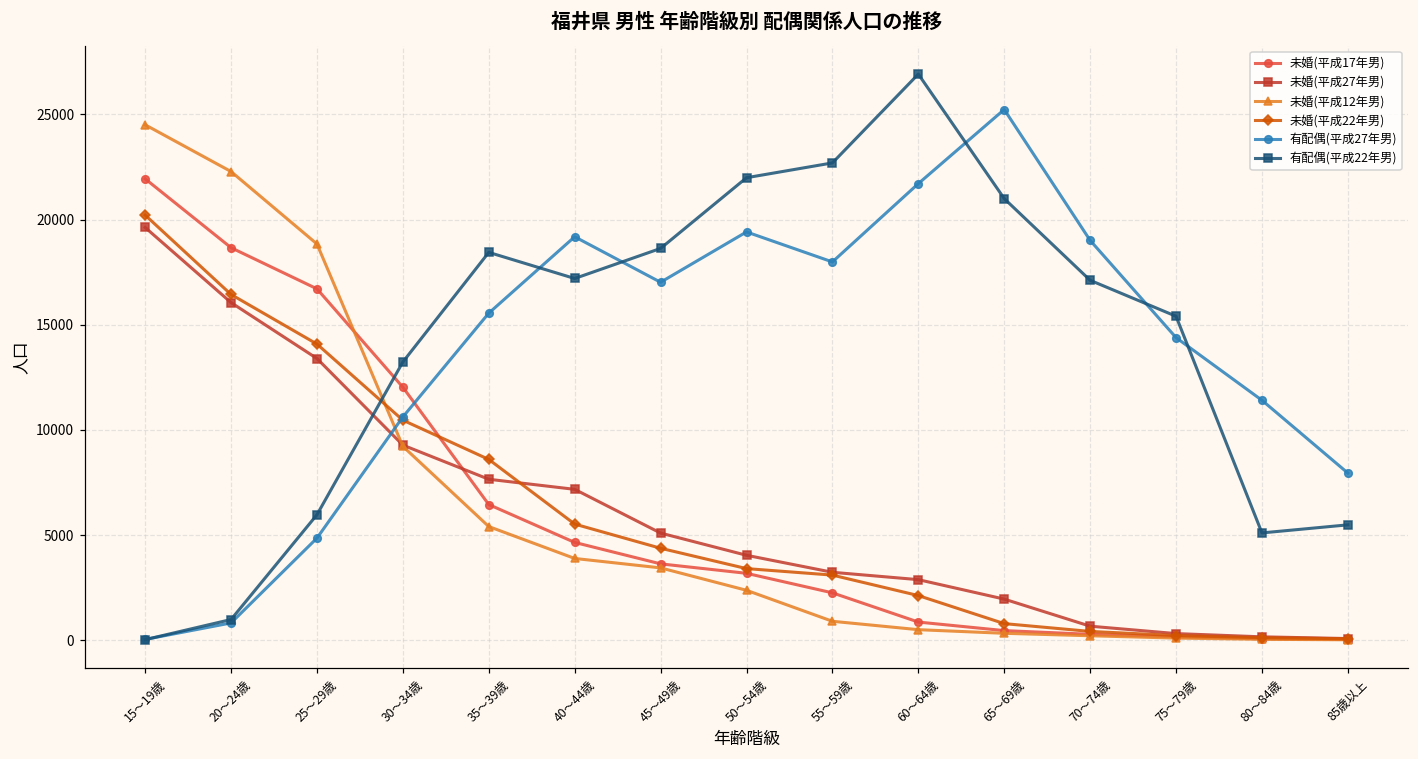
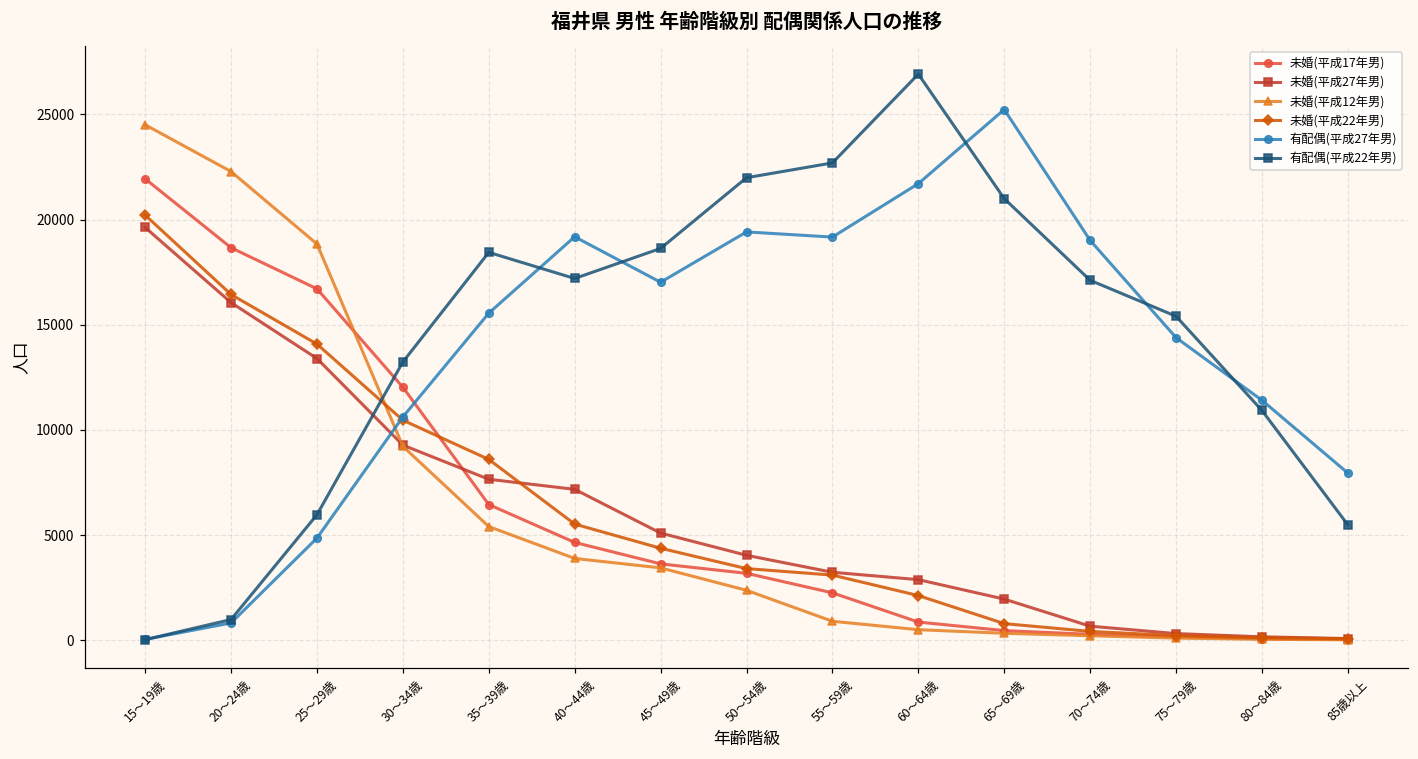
有配偶(平成27年男), 55～59歳: 18000 -> 19200
有配偶(平成22年男), 80～84歳: 5100 -> 10900
